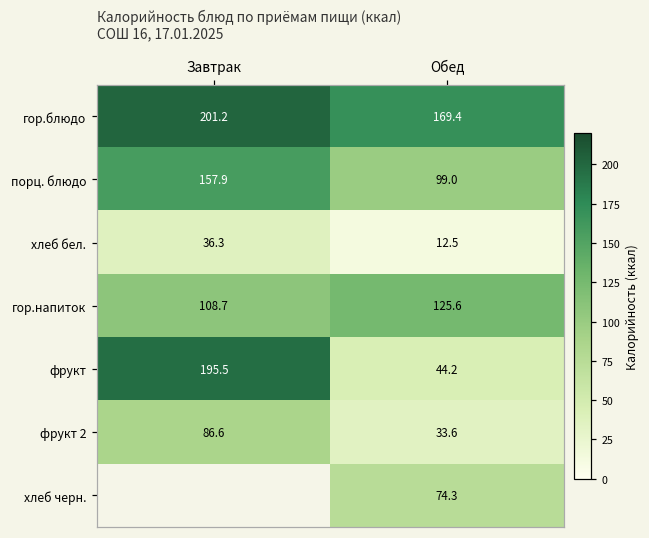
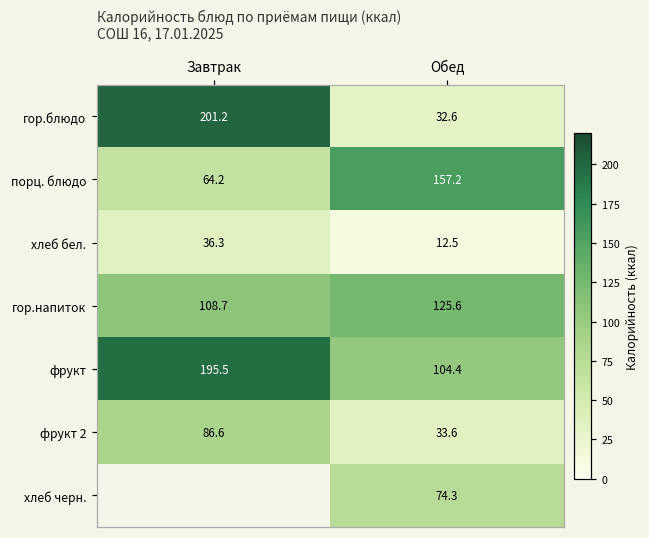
гор.блюдо, Обед: 169.4 -> 32.6
порц. блюдо, Завтрак: 157.9 -> 64.2
порц. блюдо, Обед: 99.0 -> 157.2
фрукт, Обед: 44.2 -> 104.4
